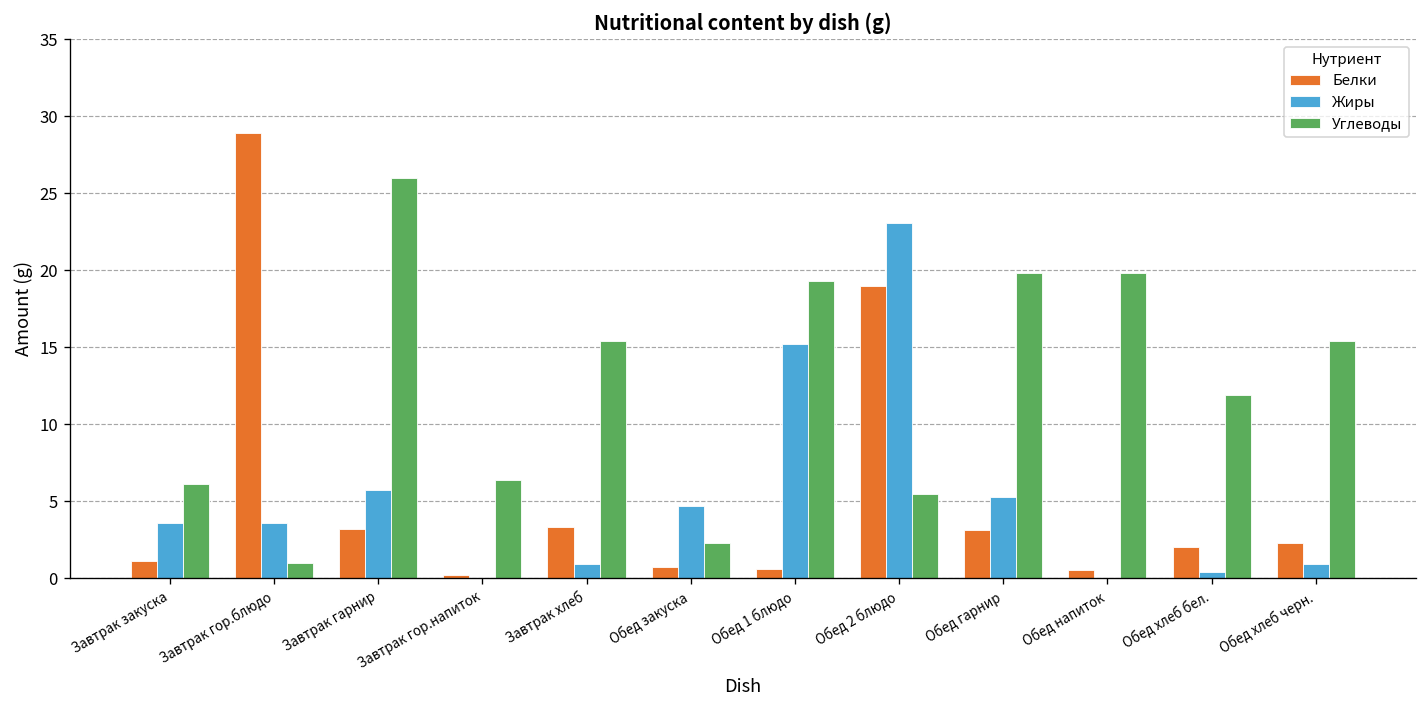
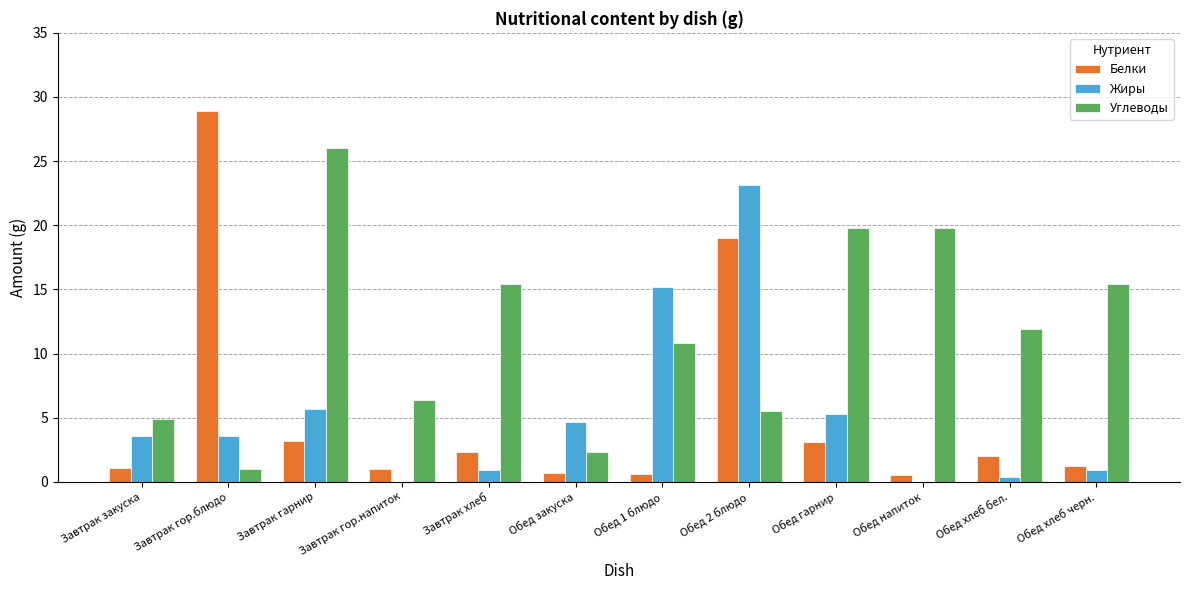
Углеводы, Завтрак закуска: 6.1 -> 4.9
Белки, Завтрак гор.напиток: 0.2 -> 1.0
Белки, Завтрак хлеб: 3.3 -> 2.3
Углеводы, Обед 1 блюдо: 19.3 -> 10.8
Белки, Обед хлеб черн.: 2.3 -> 1.2
